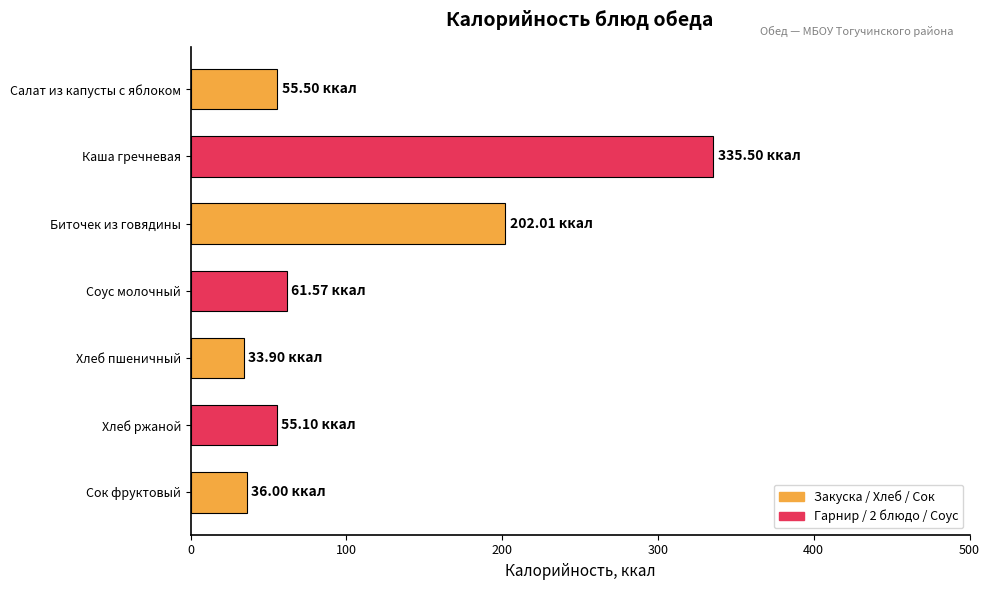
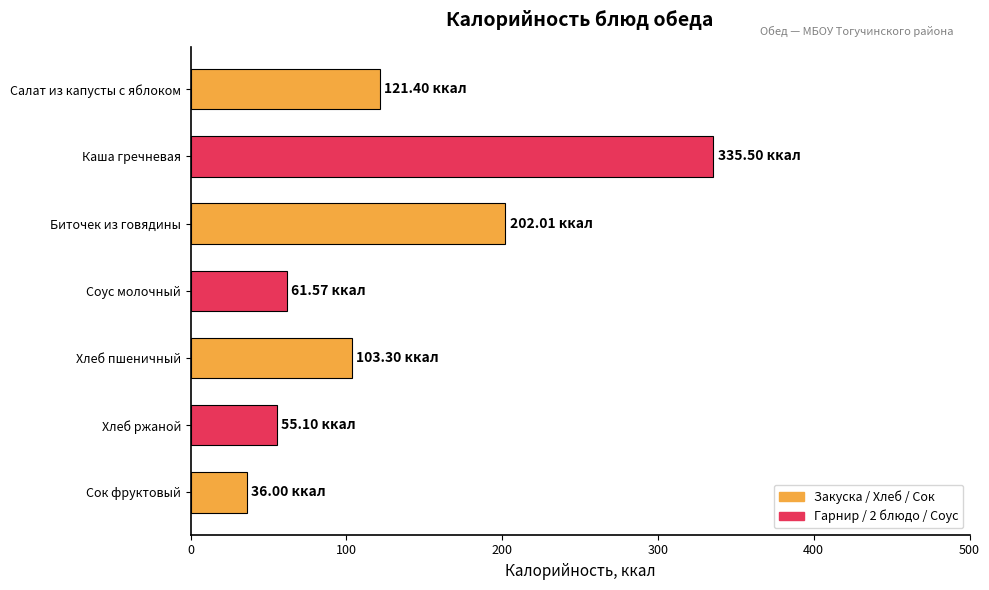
Салат из капусты с яблоком: 55.50 -> 121.40
Хлеб пшеничный: 33.90 -> 103.30
